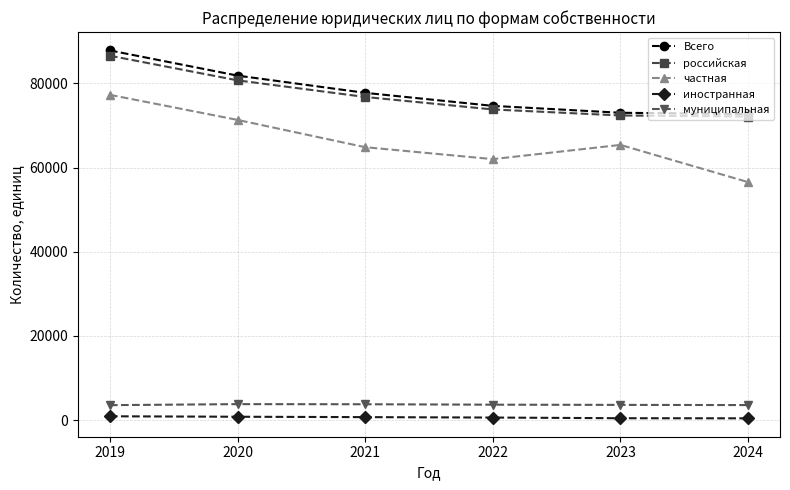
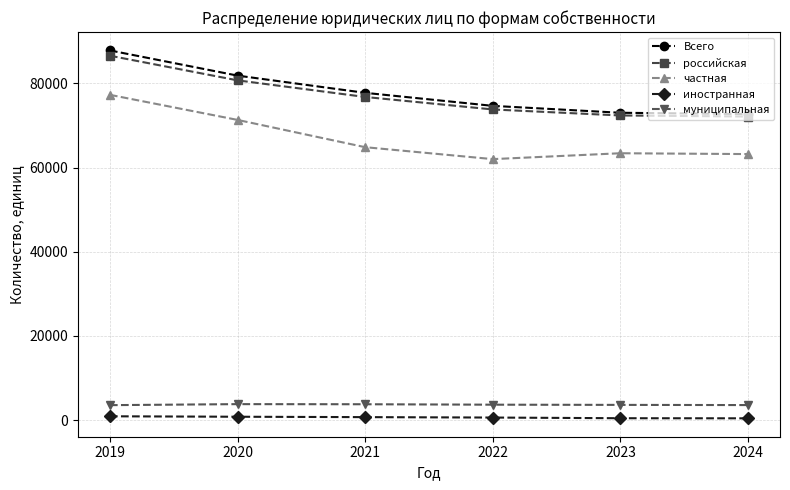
частная, 2023: 65000 -> 63000
частная, 2024: 57000 -> 63000
